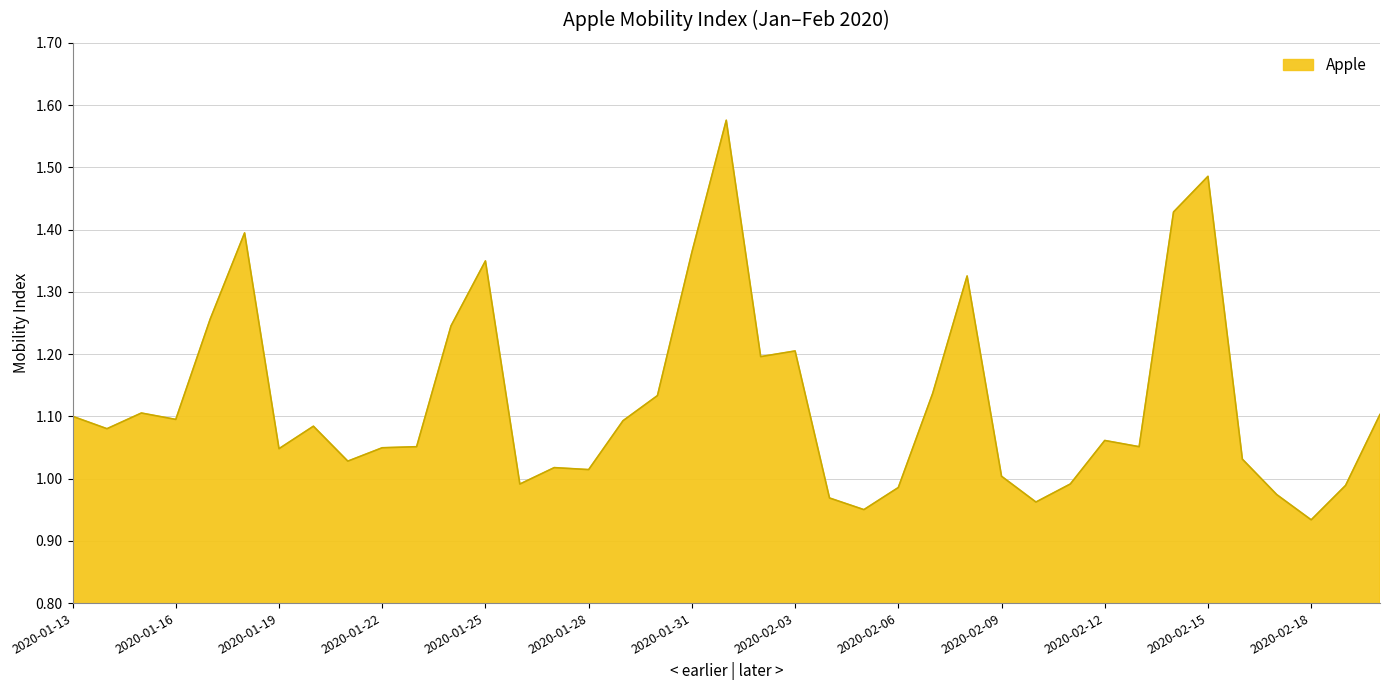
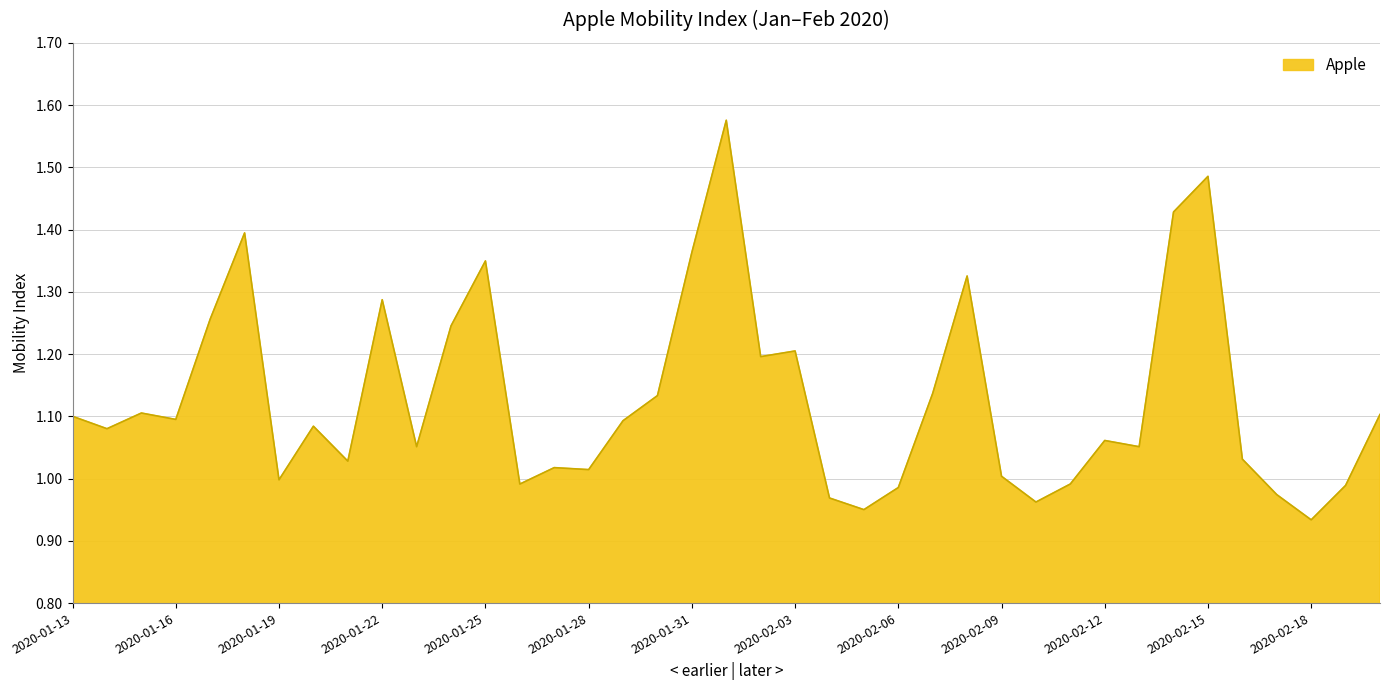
2020-01-19: 1.05 -> 1.00
2020-01-22: 1.05 -> 1.29
